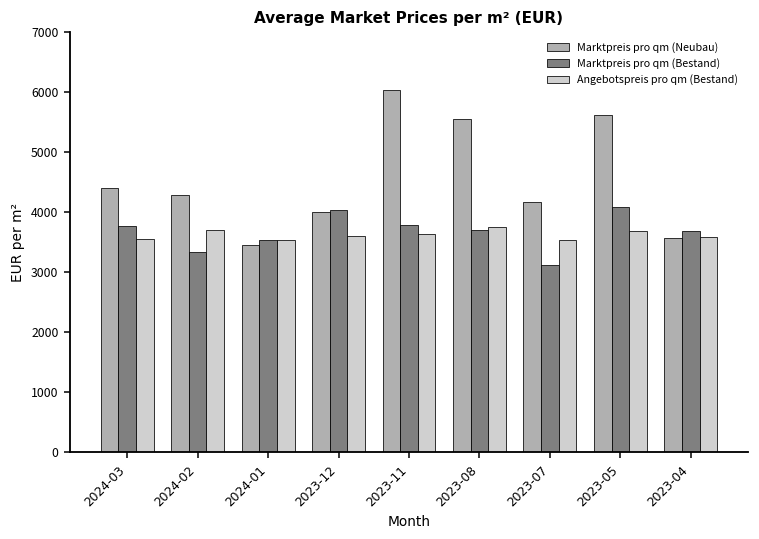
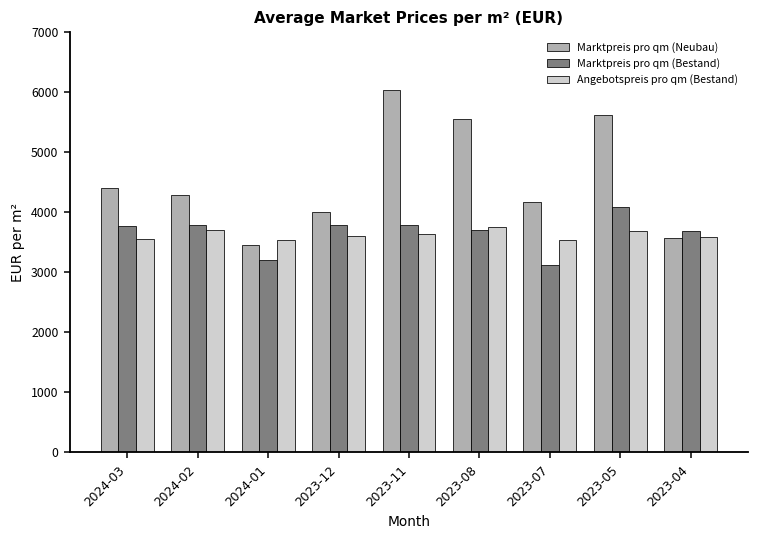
Marktpreis pro qm (Bestand), 2024-02: 3300 -> 3800
Marktpreis pro qm (Bestand), 2024-01: 3500 -> 3200
Marktpreis pro qm (Bestand), 2023-12: 4000 -> 3800
